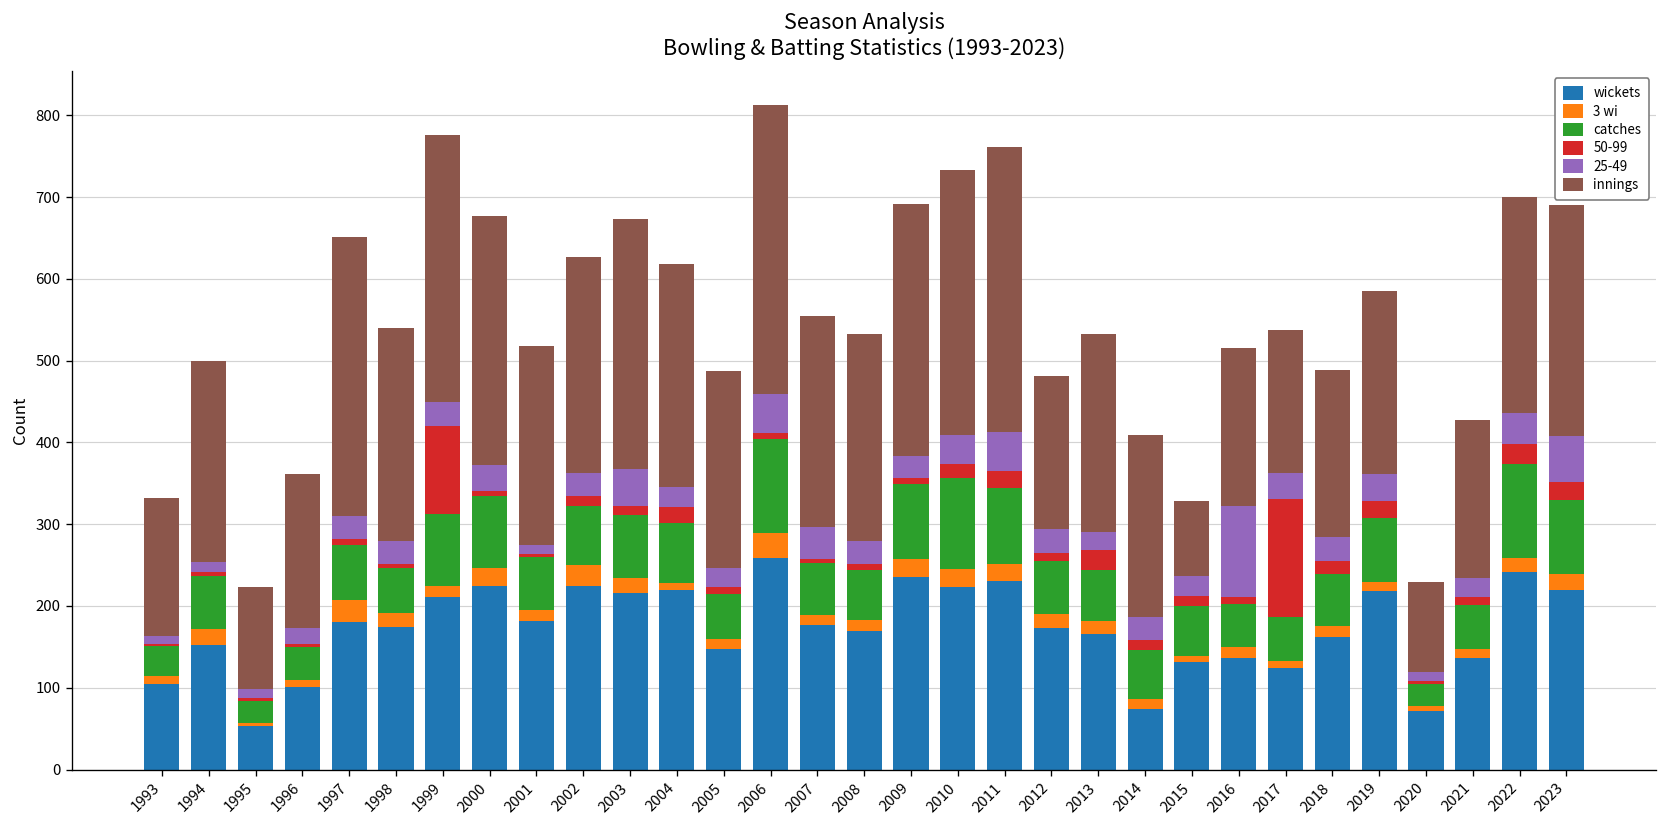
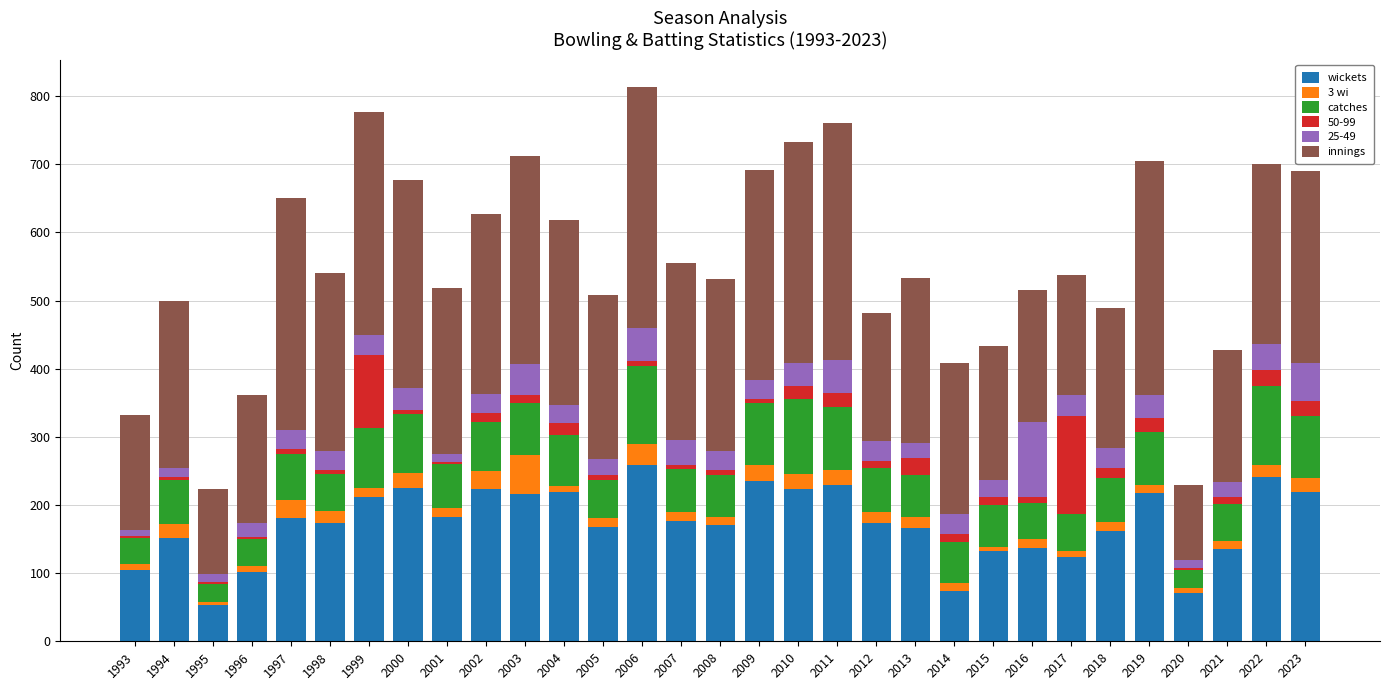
3 wi, 2003: 20 -> 60
wickets, 2005: 150 -> 170
innings, 2015: 90 -> 200
innings, 2019: 220 -> 340
